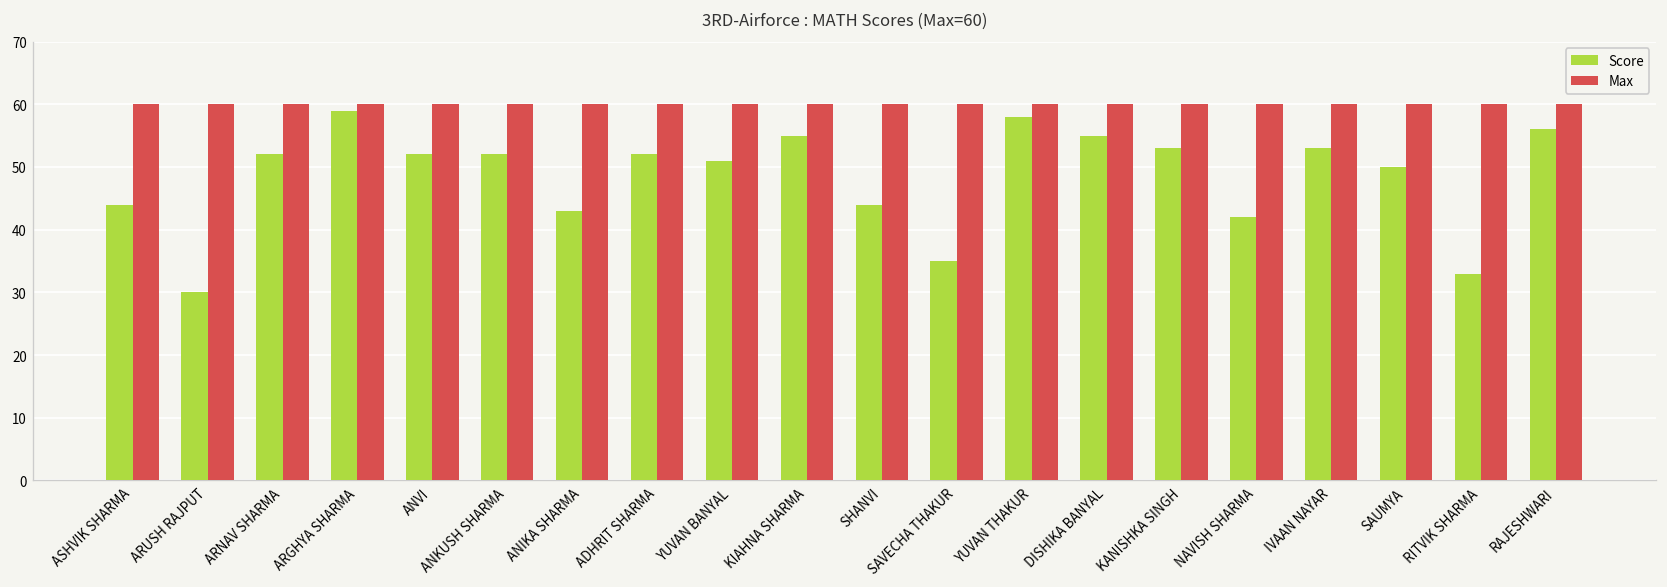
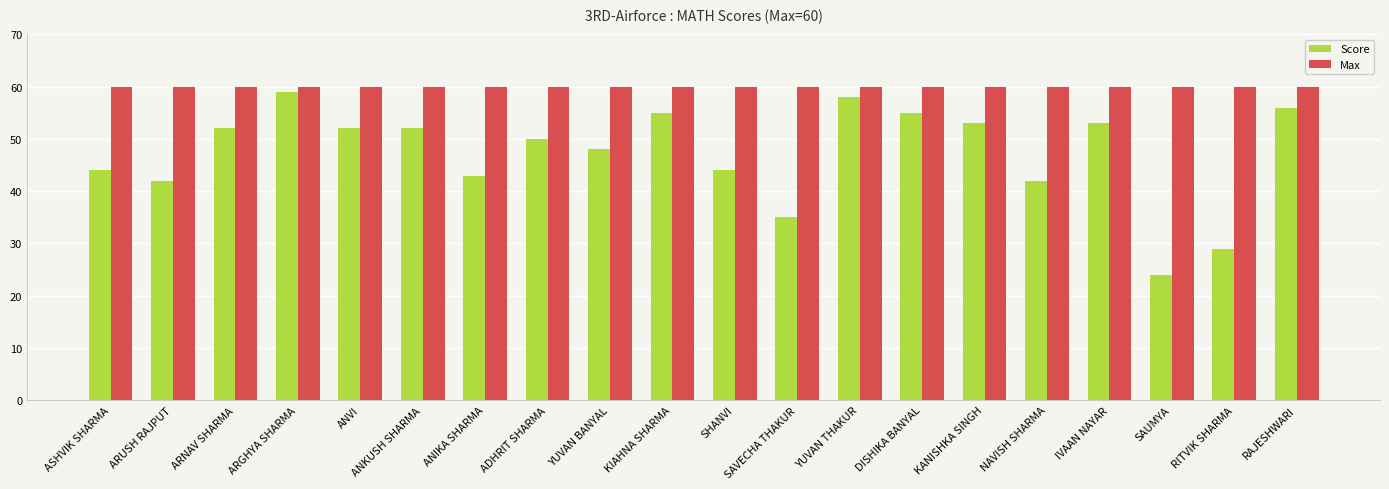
Score, ARUSH RAJPUT: 30 -> 42
Score, ADHRIT SHARMA: 52 -> 50
Score, YUVAN BANYAL: 51 -> 48
Score, SAUMYA: 50 -> 24
Score, RITVIK SHARMA: 33 -> 29
